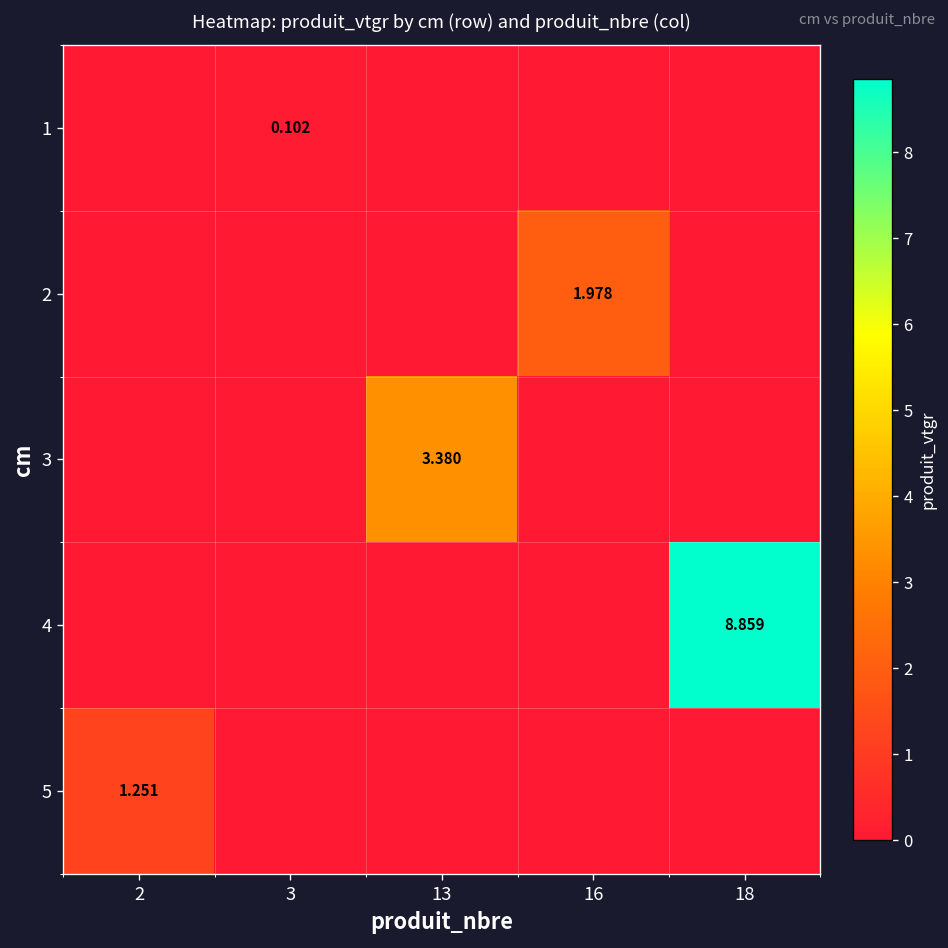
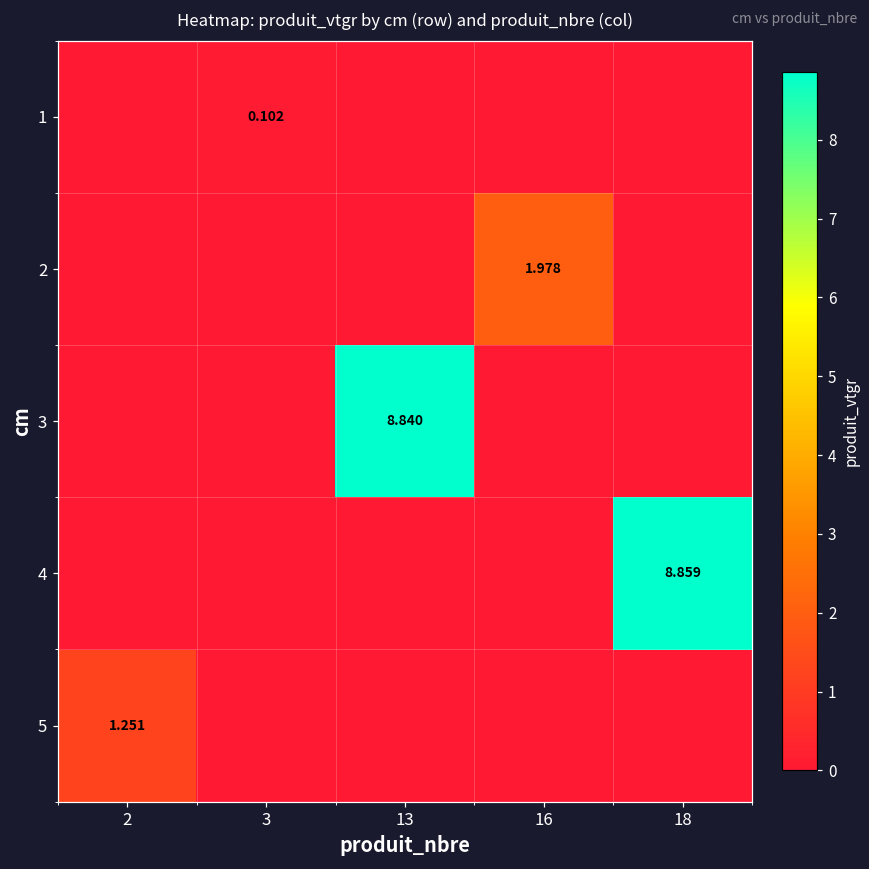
3, 13: 3.380 -> 8.840
